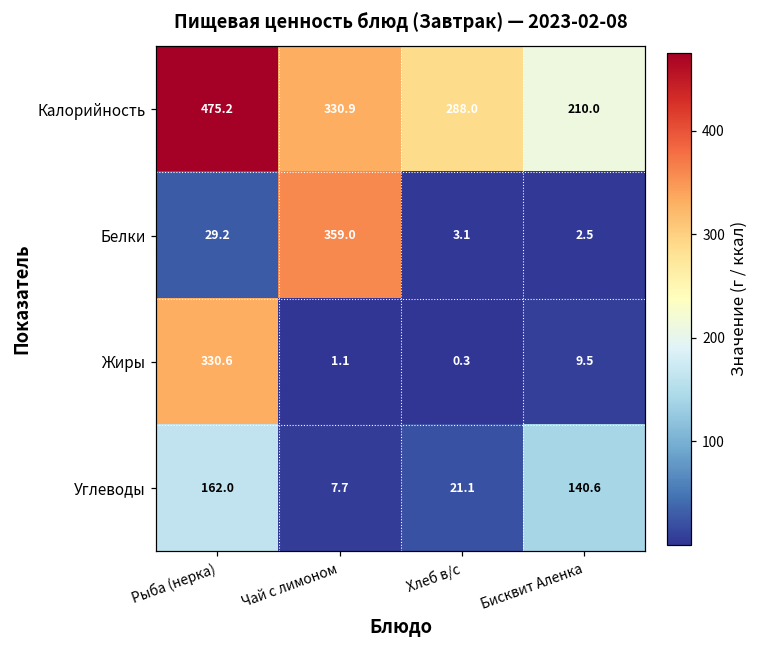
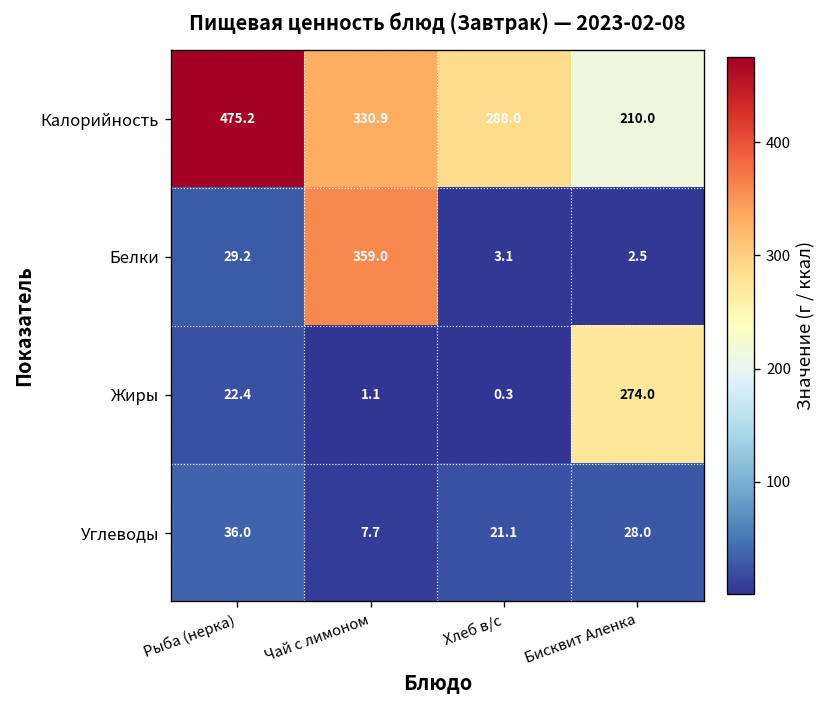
Жиры, Рыба (нерка): 330.6 -> 22.4
Жиры, Бисквит Аленка: 9.5 -> 274.0
Углеводы, Рыба (нерка): 162.0 -> 36.0
Углеводы, Бисквит Аленка: 140.6 -> 28.0
